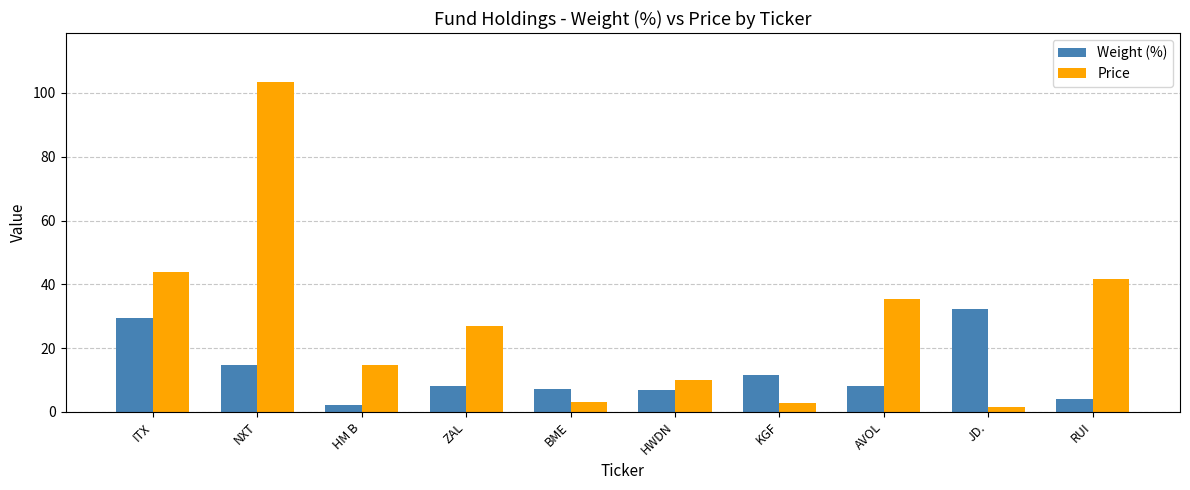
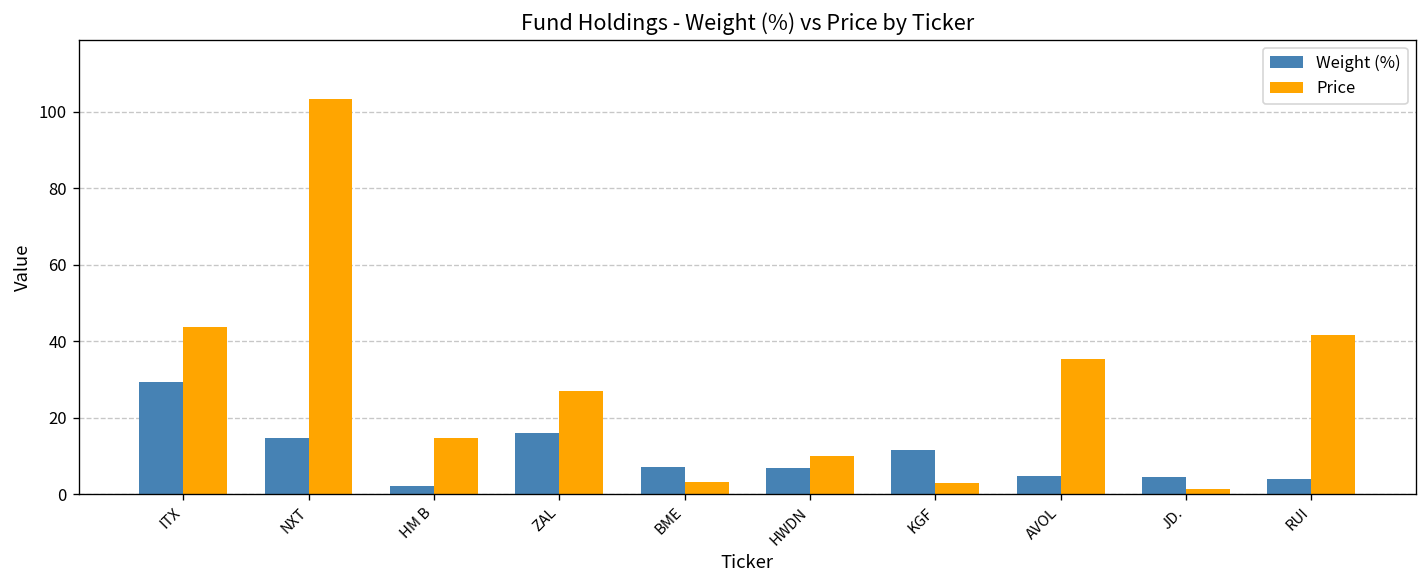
Weight (%), ZAL: 8 -> 16
Weight (%), AVOL: 8 -> 5
Weight (%), JD.: 32 -> 4
